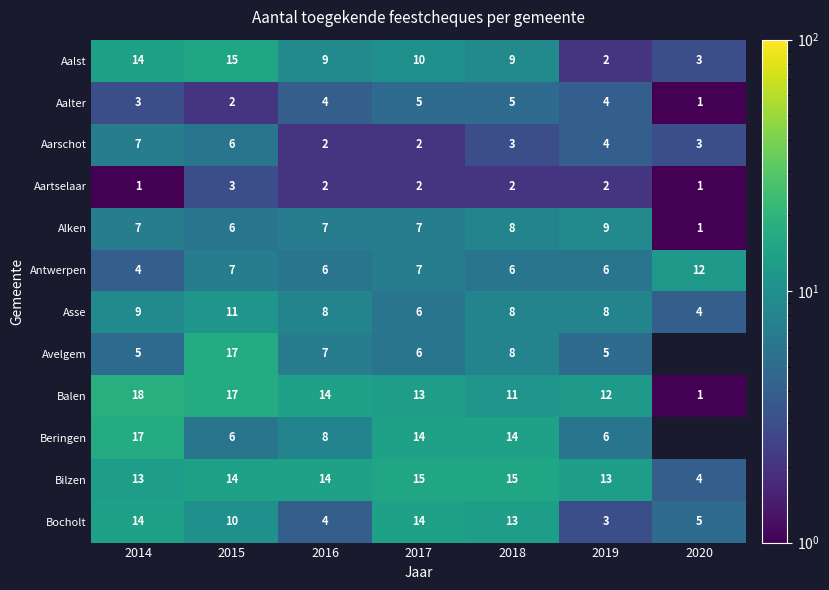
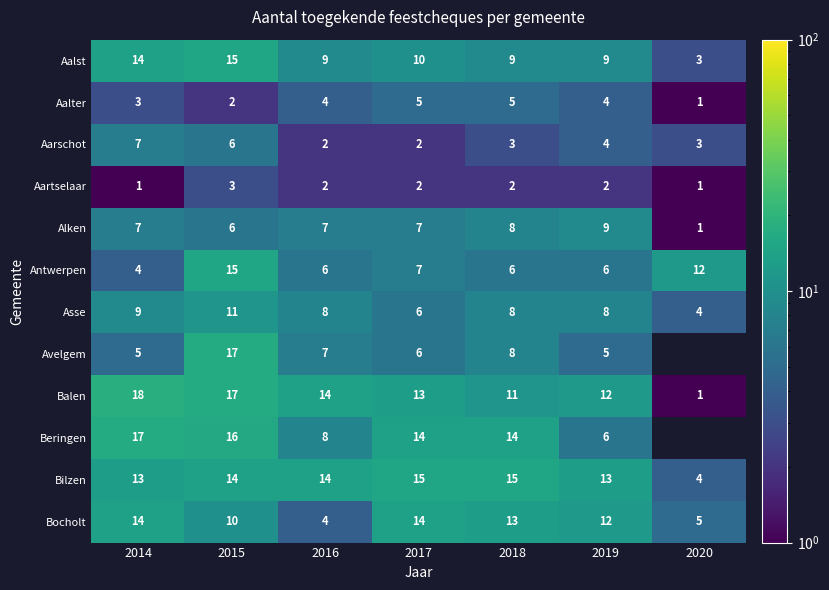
Aalst, 2019: 2 -> 9
Antwerpen, 2015: 7 -> 15
Beringen, 2015: 6 -> 16
Bocholt, 2019: 3 -> 12
